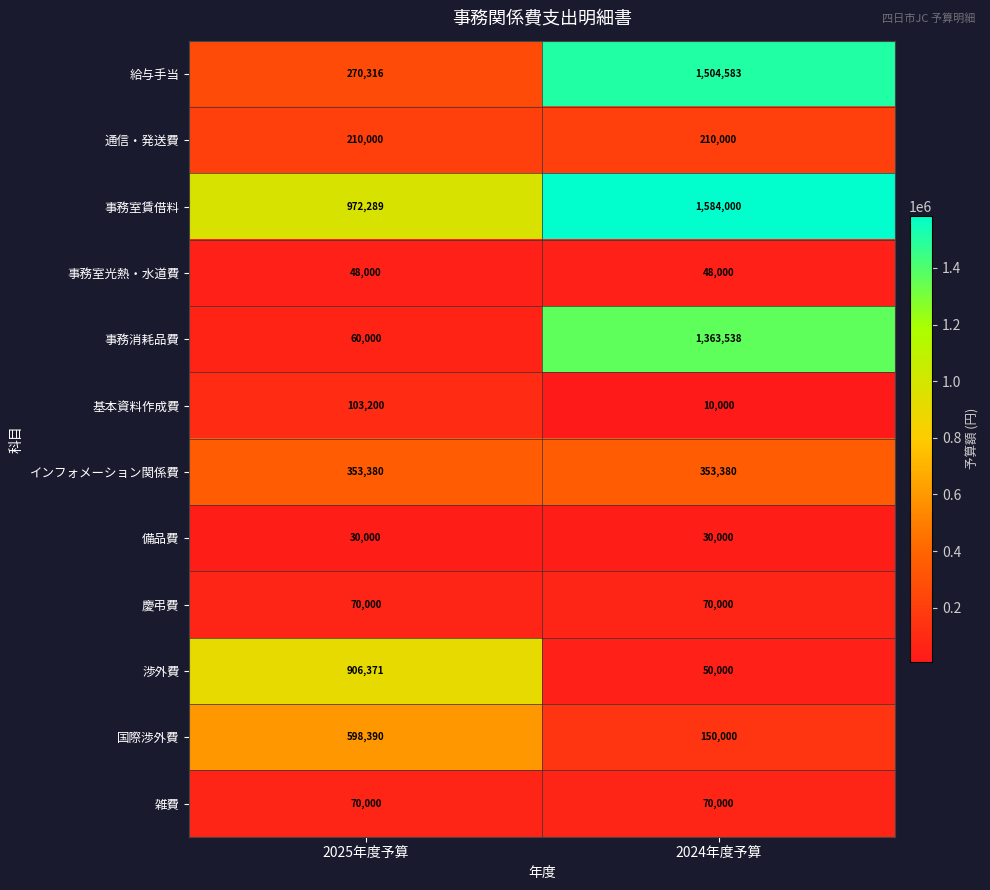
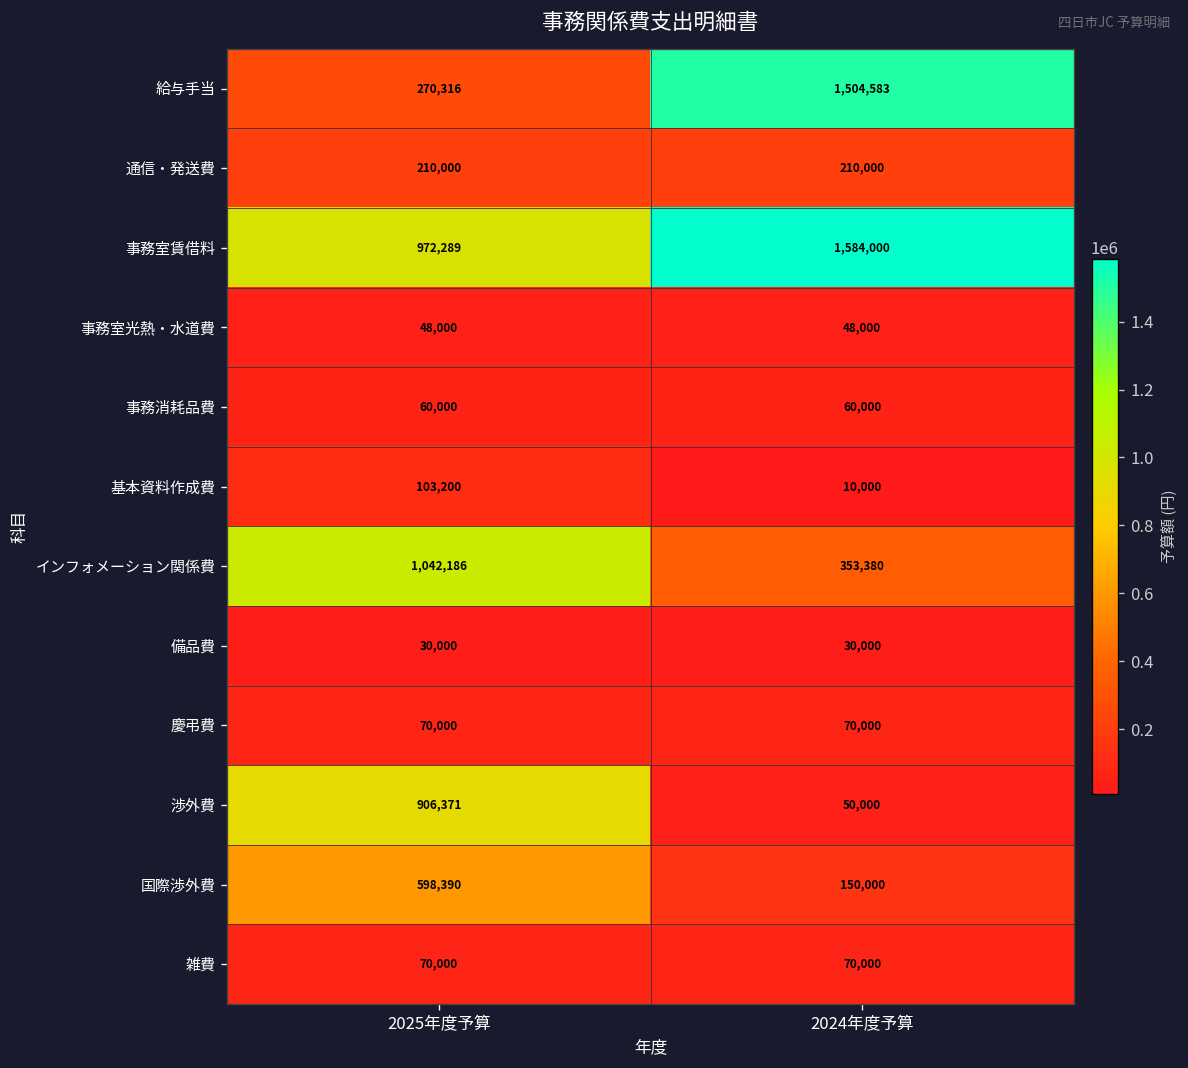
事務消耗品費, 2024年度予算: 1,363,538 -> 60,000
インフォメーション関係費, 2025年度予算: 353,380 -> 1,042,186
